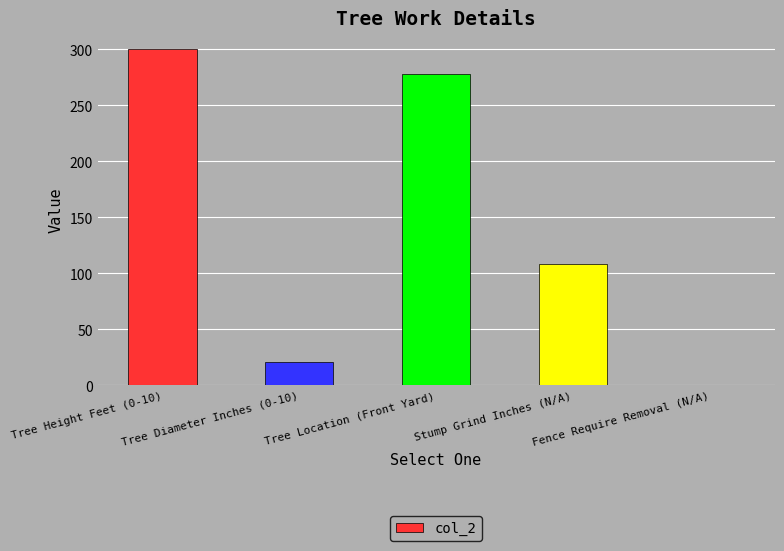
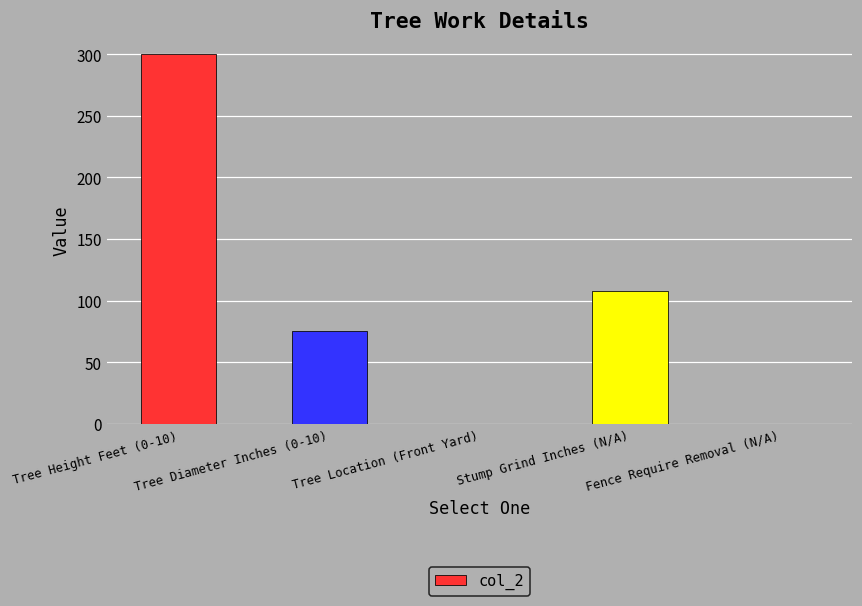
Tree Diameter Inches (0-10): 21 -> 75
Tree Location (Front Yard): 278 -> 0
